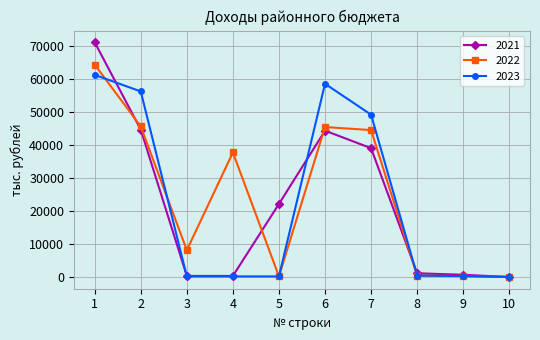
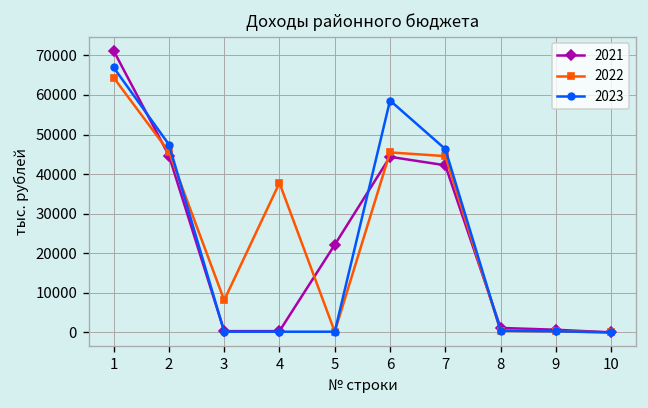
2023, 1: 61000 -> 67000
2023, 2: 56000 -> 47000
2021, 7: 39000 -> 42000
2023, 7: 49000 -> 46000
